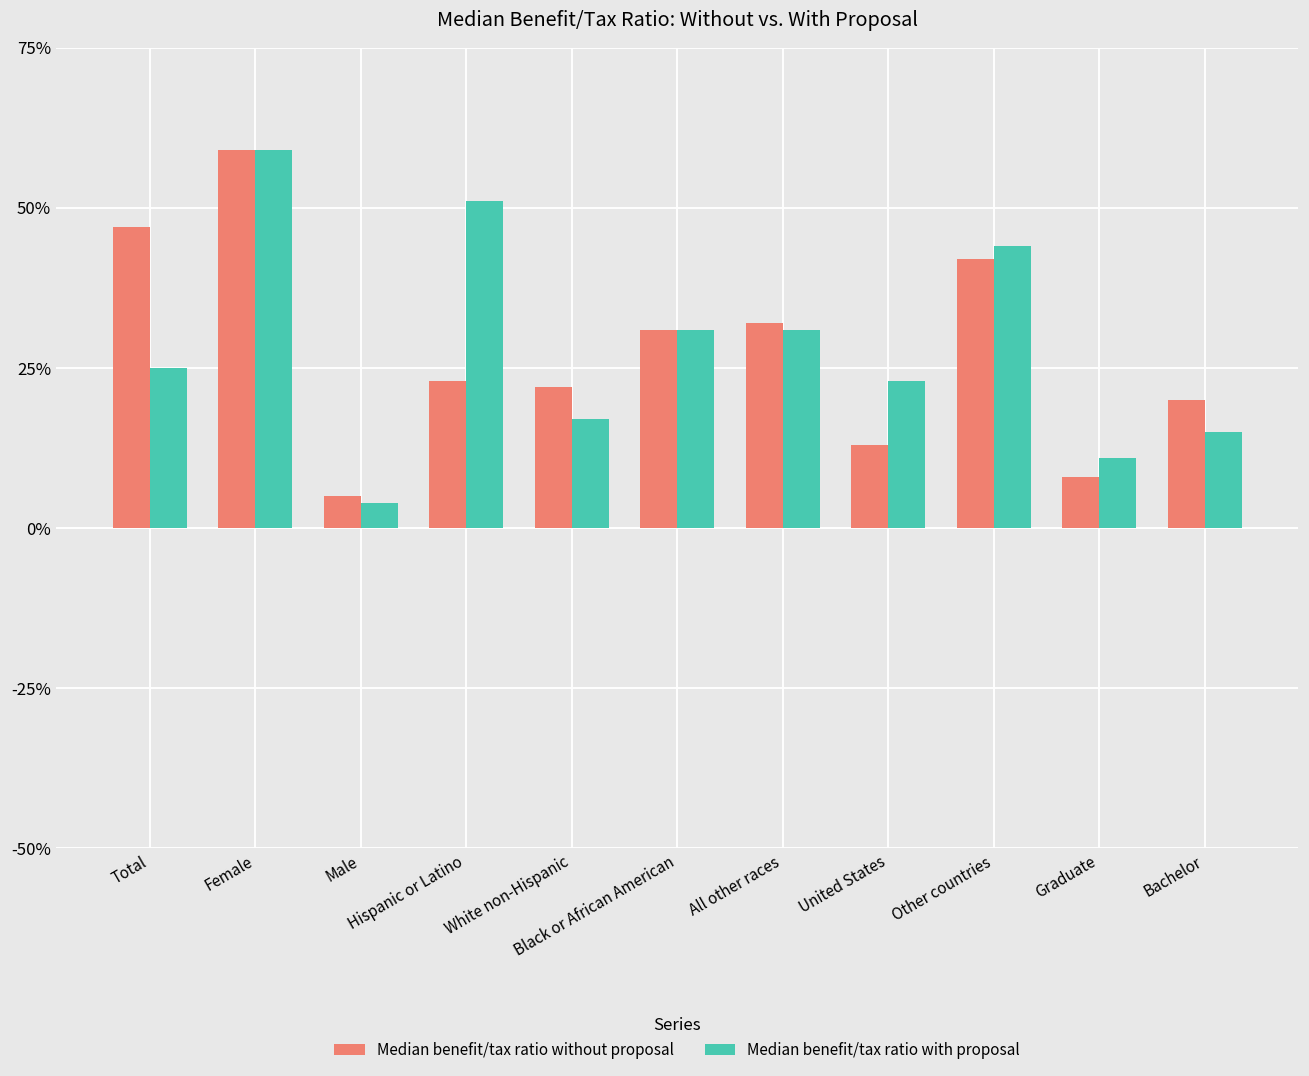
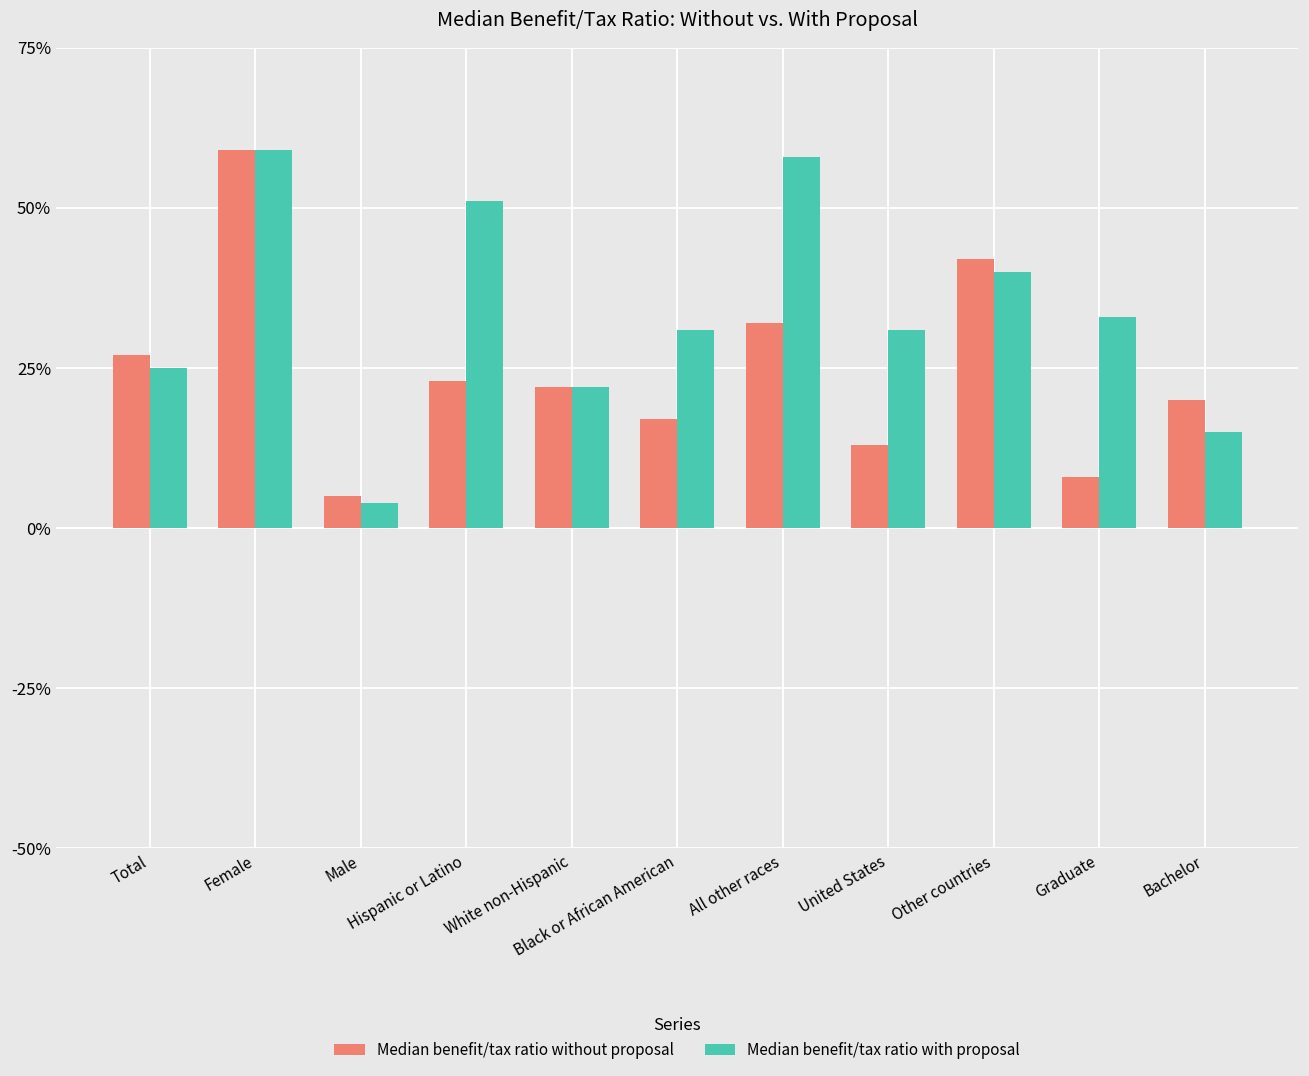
Median benefit/tax ratio without proposal, Total: 47% -> 27%
Median benefit/tax ratio with proposal, White non-Hispanic: 17% -> 22%
Median benefit/tax ratio without proposal, Black or African American: 31% -> 17%
Median benefit/tax ratio with proposal, All other races: 31% -> 58%
Median benefit/tax ratio with proposal, United States: 23% -> 31%
Median benefit/tax ratio with proposal, Other countries: 44% -> 40%
Median benefit/tax ratio with proposal, Graduate: 11% -> 33%
